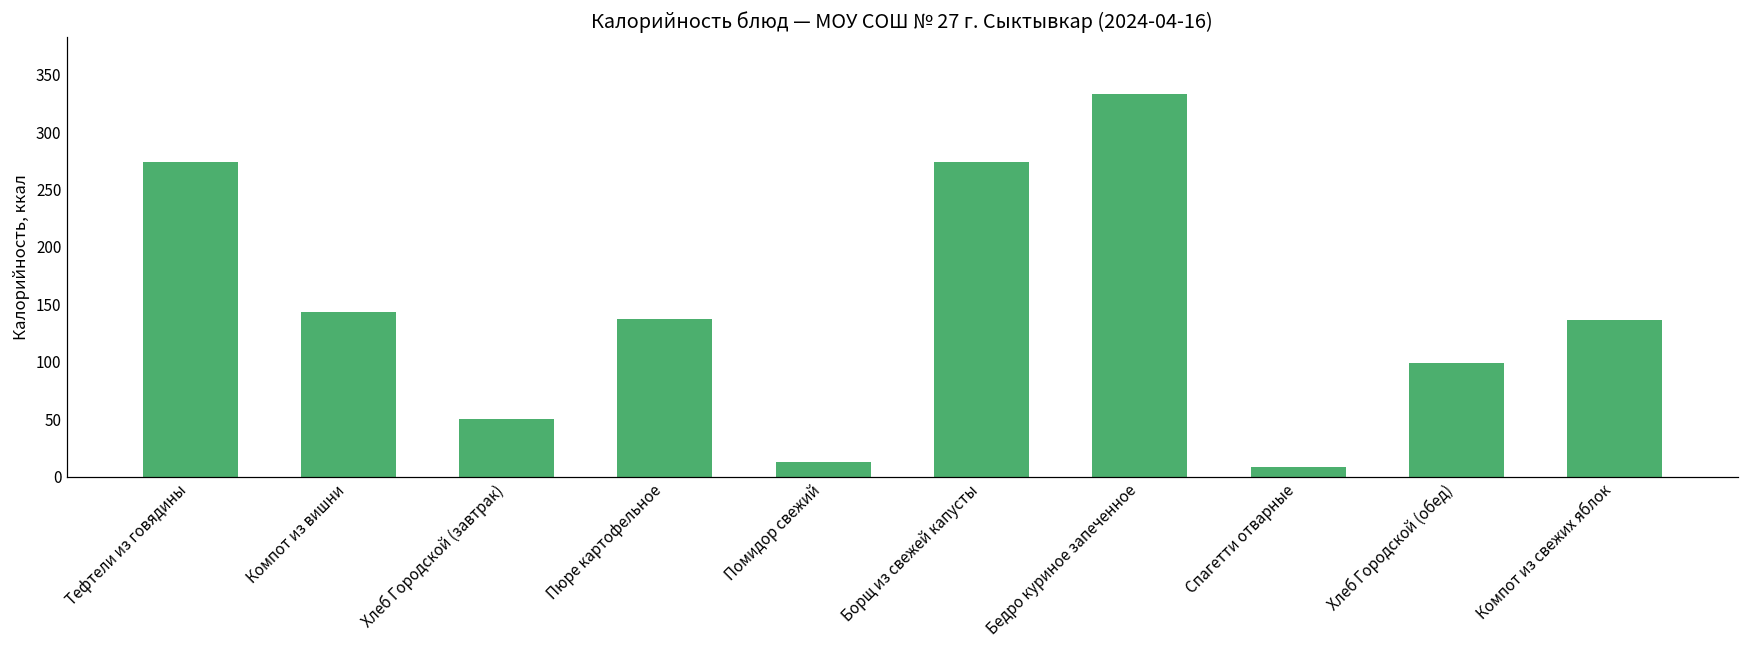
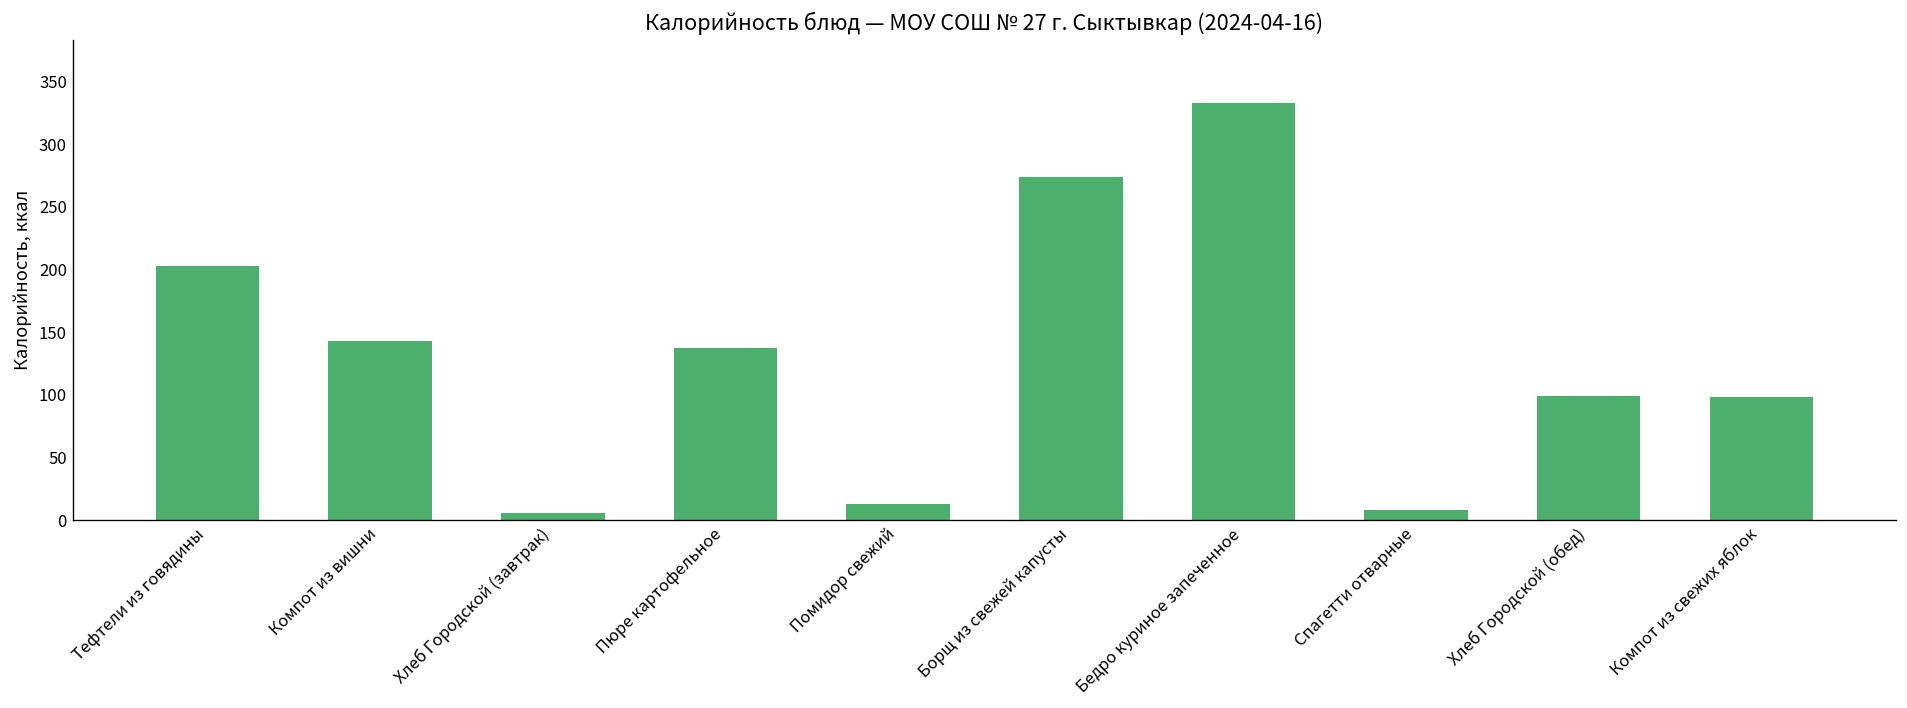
Тефтели из говядины: 274 -> 203
Хлеб Городской (завтрак): 50 -> 6
Компот из свежих яблок: 136 -> 98
